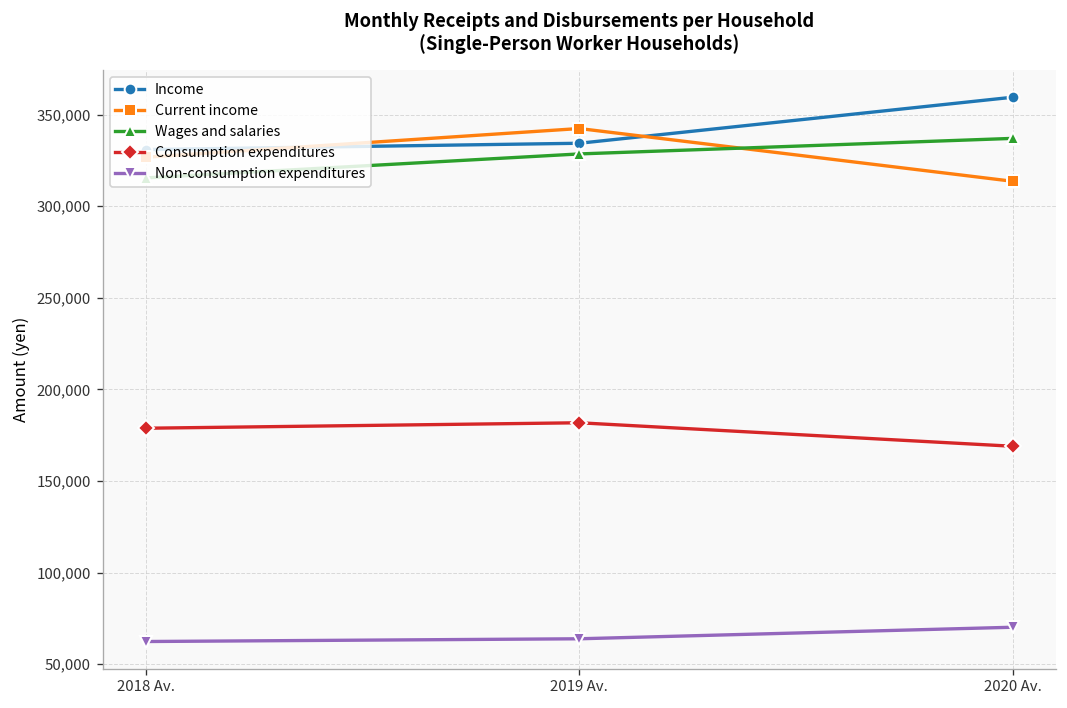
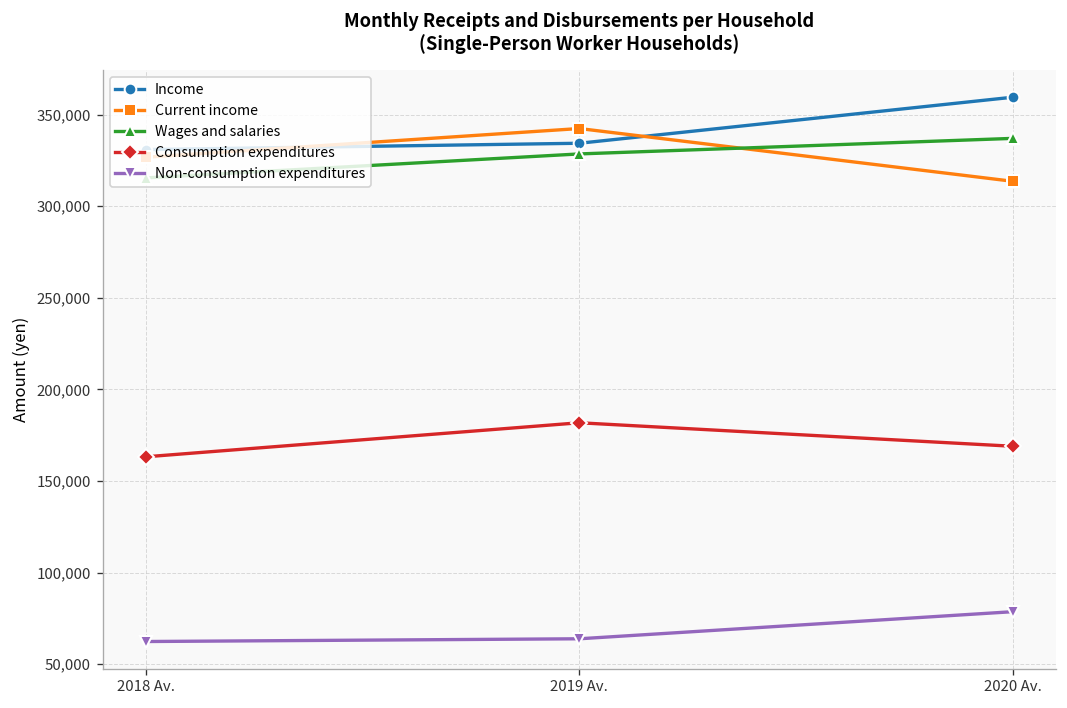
Consumption expenditures, 2018 Av.: 179,000 -> 163,000
Non-consumption expenditures, 2020 Av.: 70,000 -> 79,000
